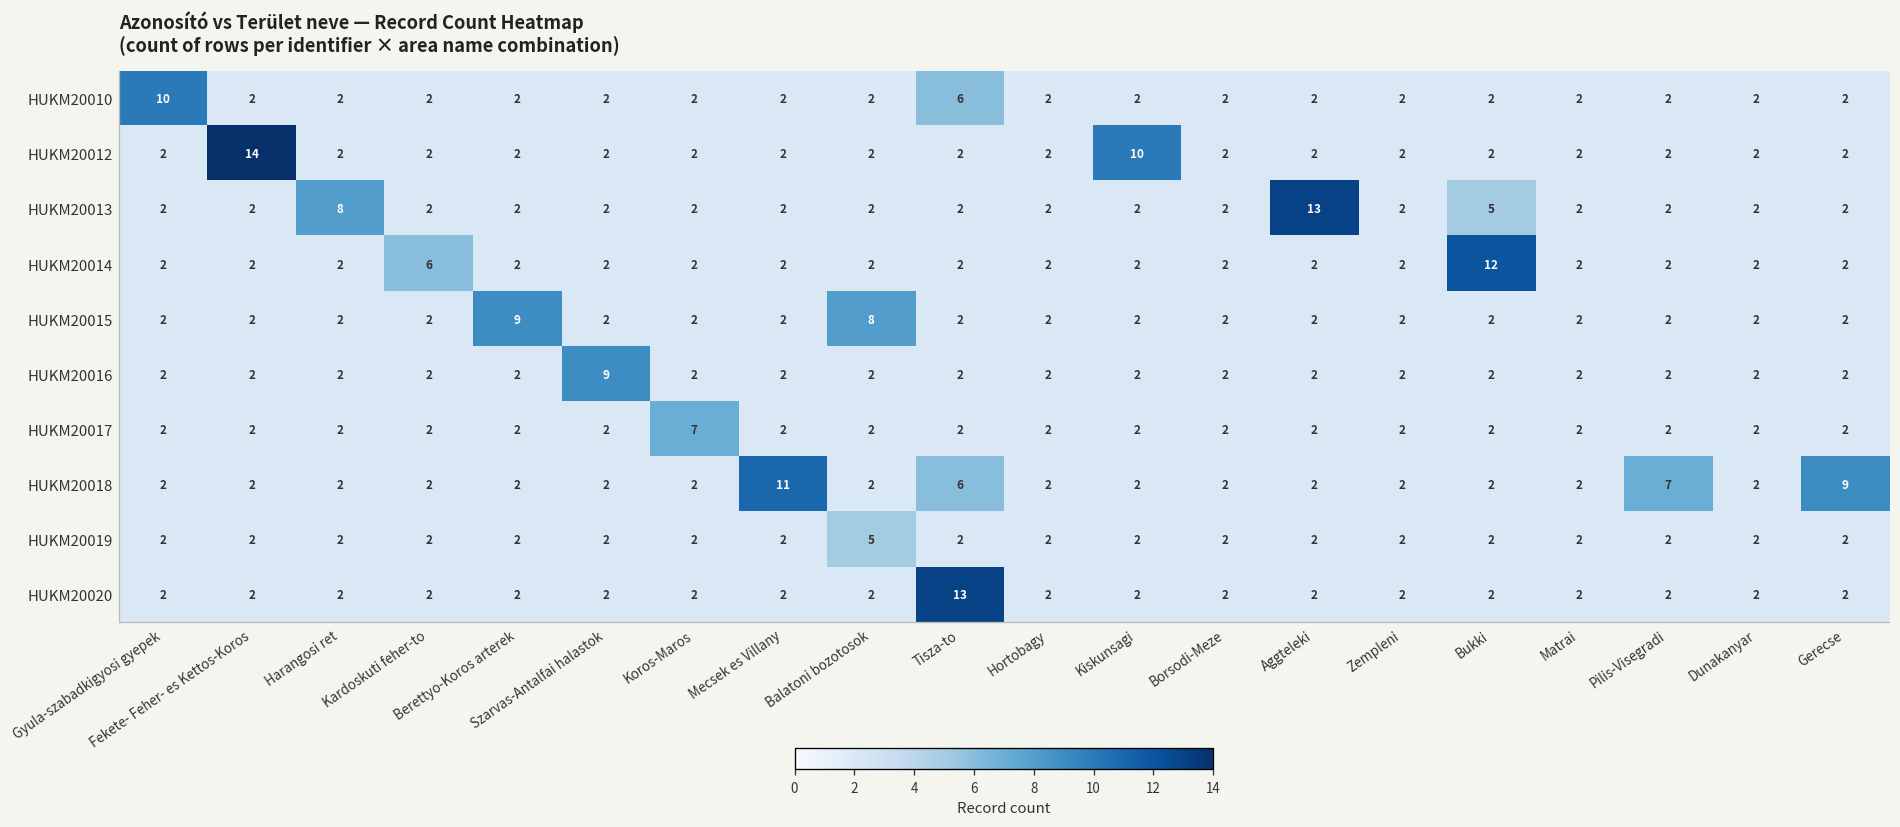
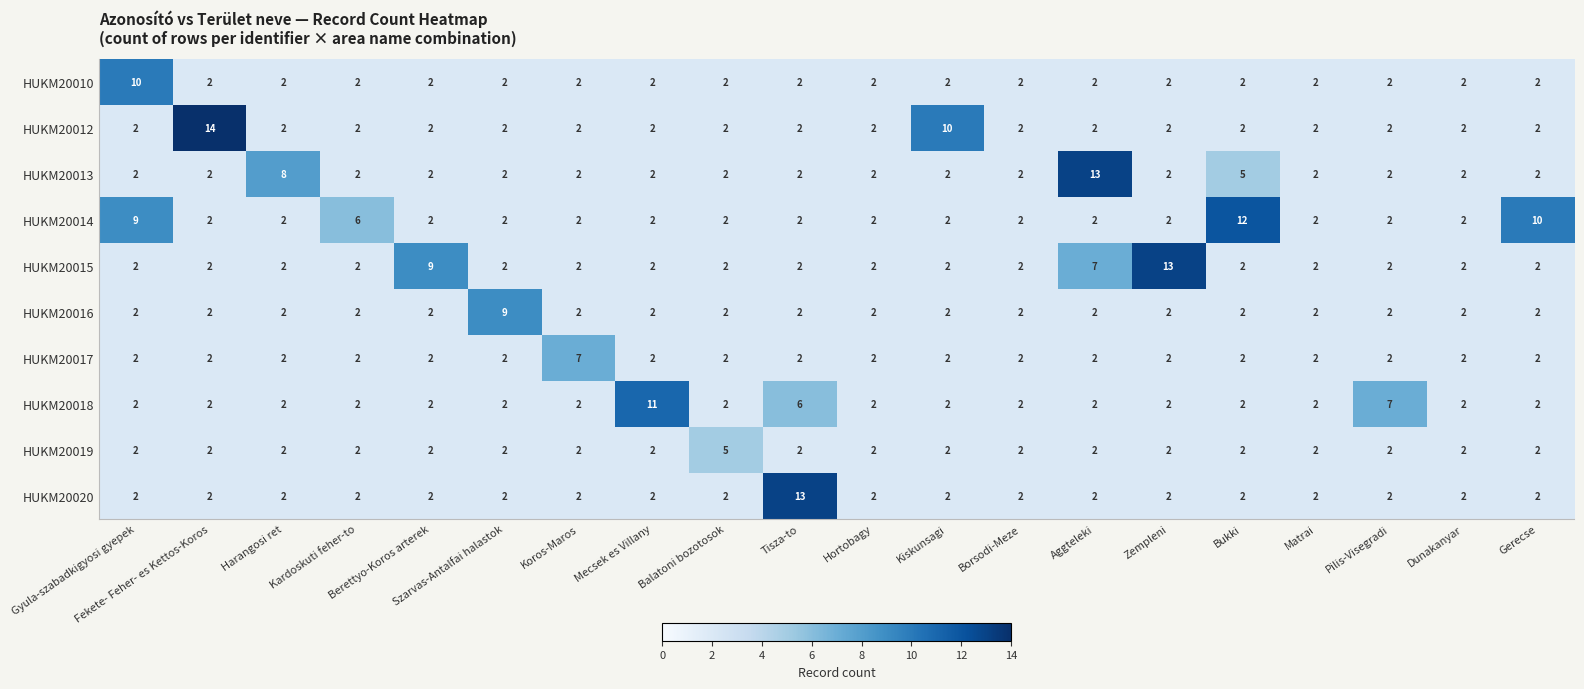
HUKM20010, Tisza-to: 6 -> 2
HUKM20014, Gyula-szabadkigyosi gyepek: 2 -> 9
HUKM20014, Gerecse: 2 -> 10
HUKM20015, Balatoni bozotosok: 8 -> 2
HUKM20015, Aggteleki: 2 -> 7
HUKM20015, Zempleni: 2 -> 13
HUKM20018, Gerecse: 9 -> 2
